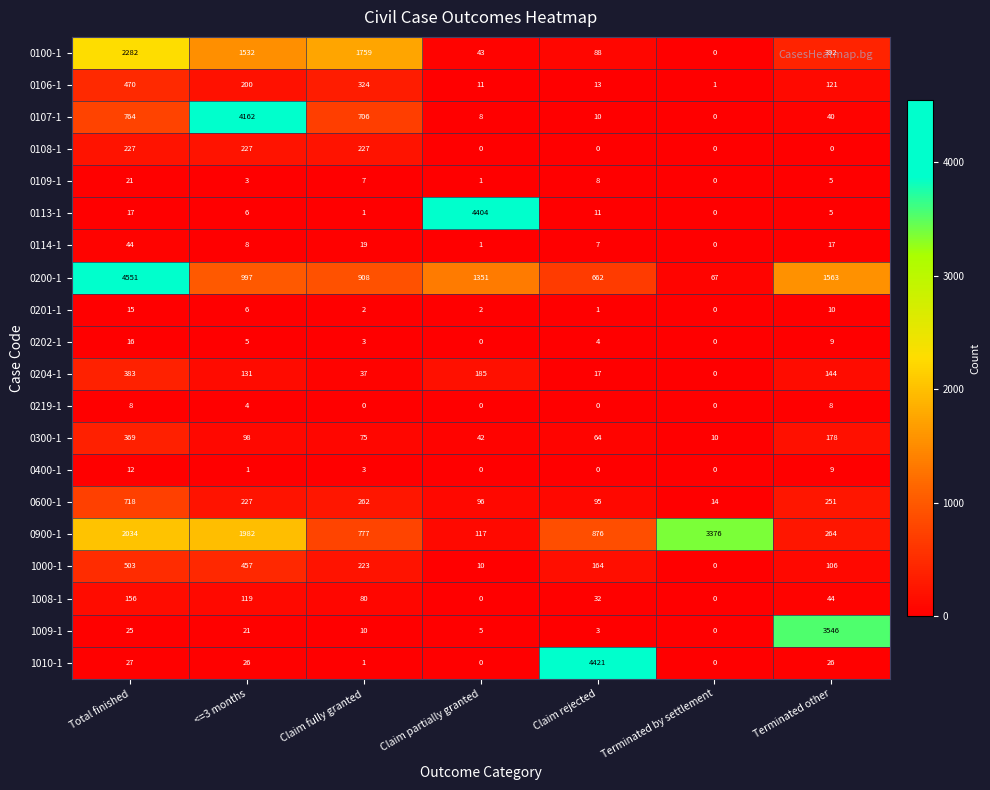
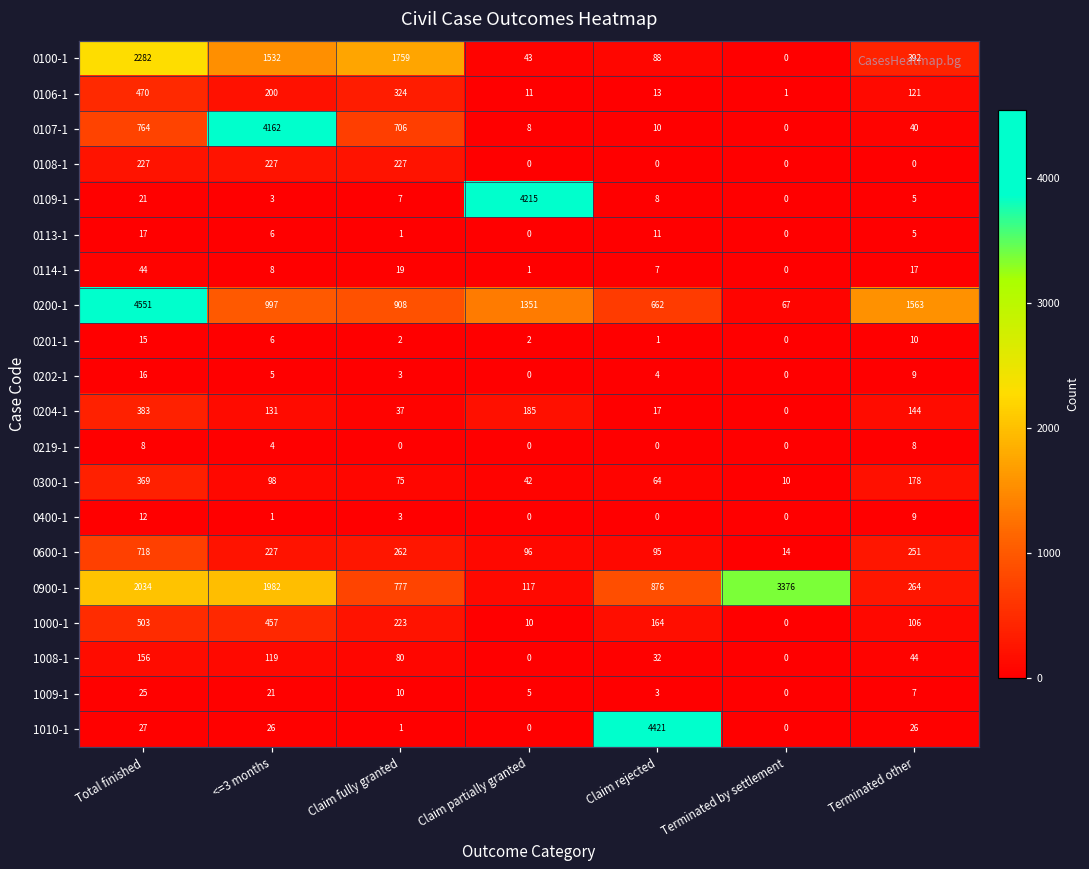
0109-1, Claim partially granted: 1 -> 4215
0113-1, Claim partially granted: 4404 -> 0
1009-1, Terminated other: 3546 -> 7
